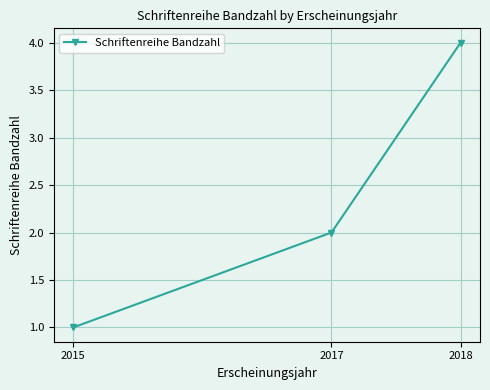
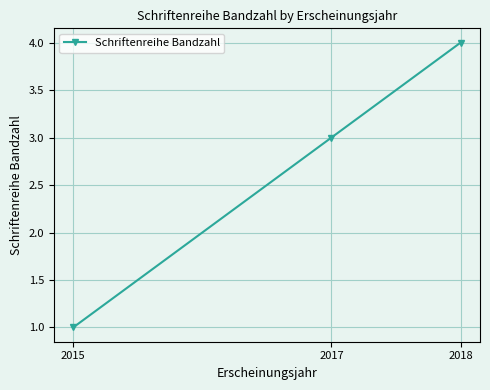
2017: 2 -> 3
